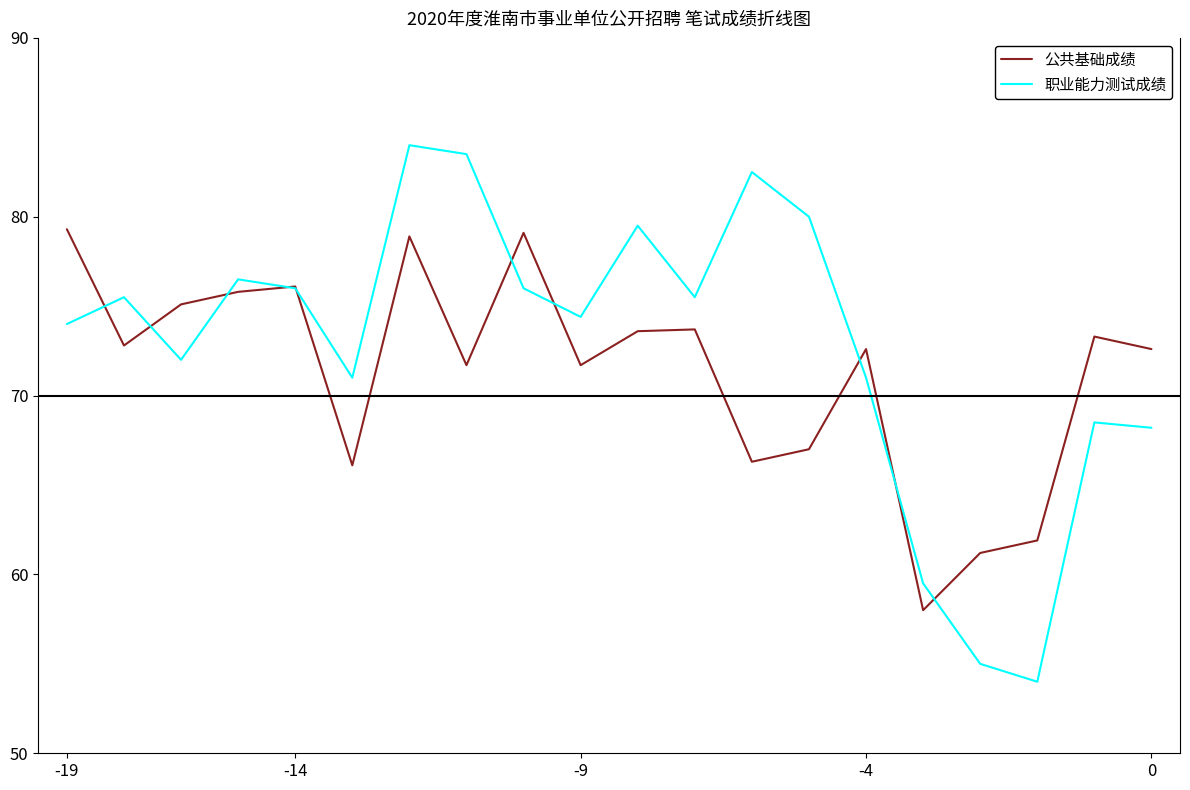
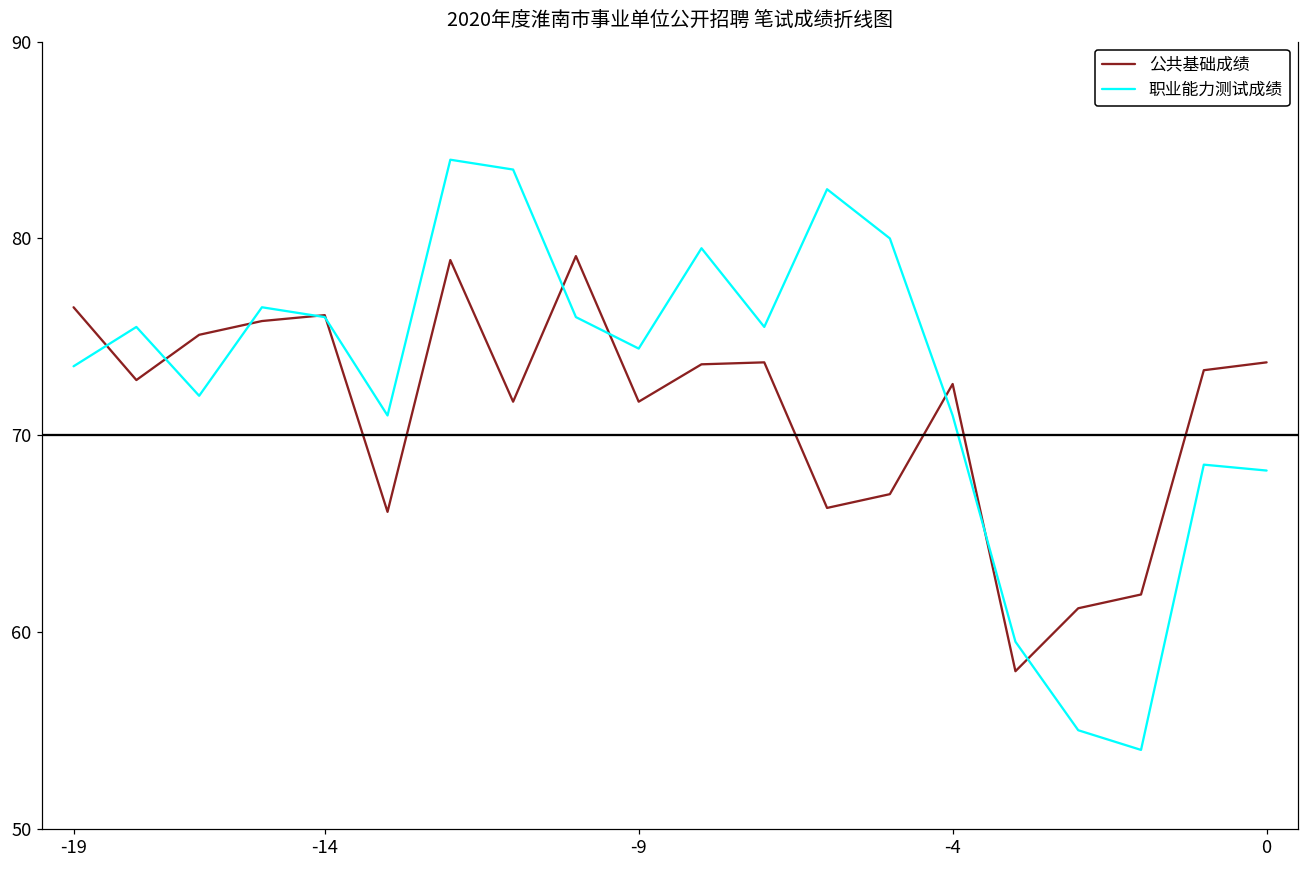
公共基础成绩, -19: 79.3 -> 76.5
职业能力测试成绩, -19: 74.0 -> 73.5
公共基础成绩, 0: 72.6 -> 73.7
